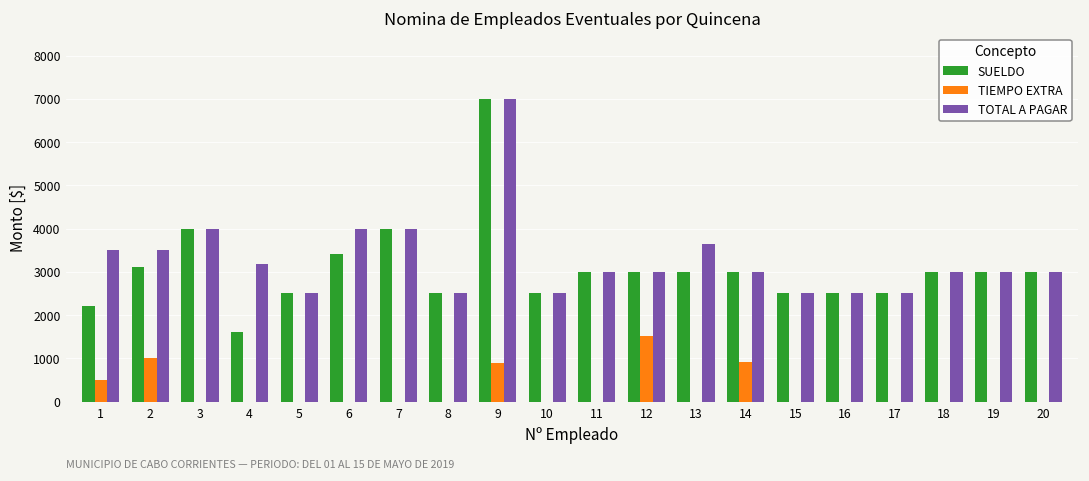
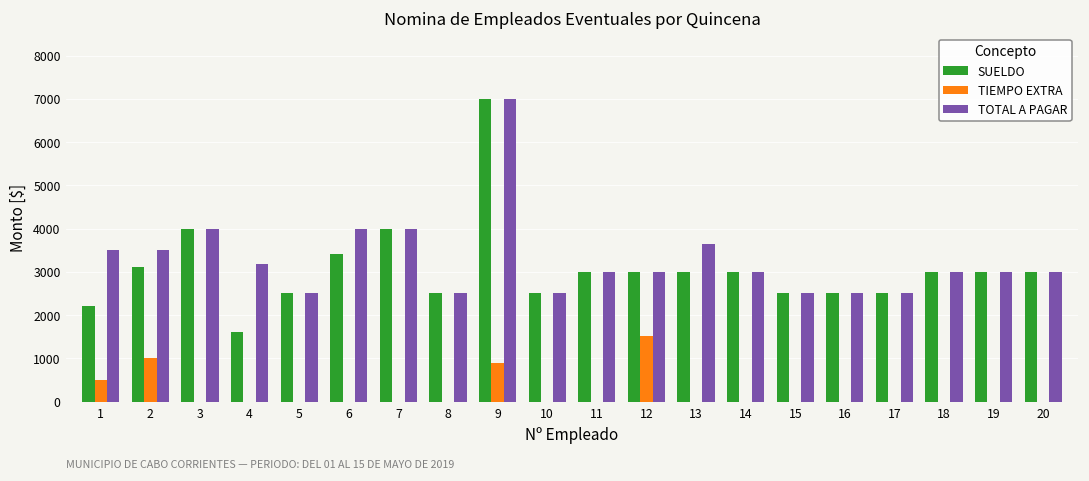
TIEMPO EXTRA, 14: 900 -> 0
